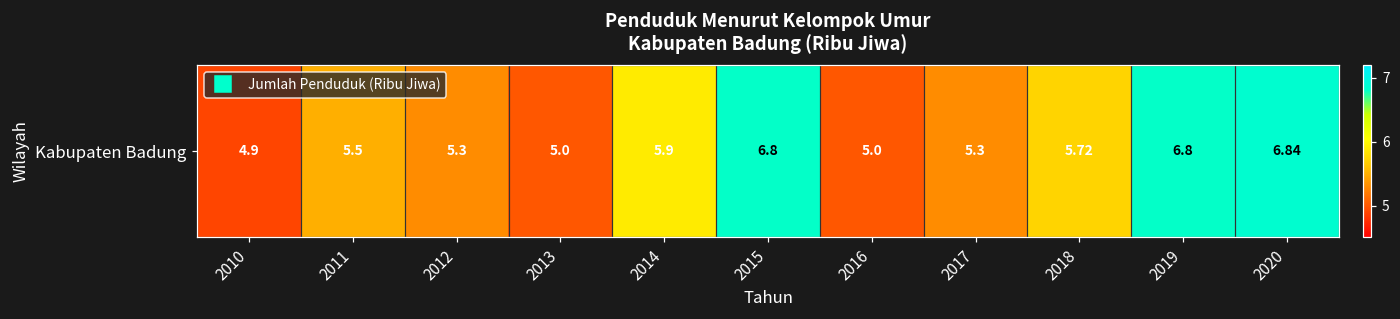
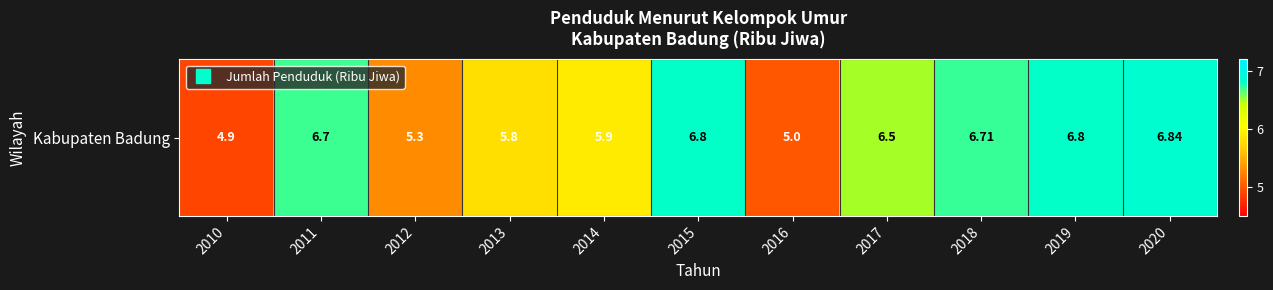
Kabupaten Badung, 2011: 5.5 -> 6.7
Kabupaten Badung, 2013: 5.0 -> 5.8
Kabupaten Badung, 2017: 5.3 -> 6.5
Kabupaten Badung, 2018: 5.72 -> 6.71
